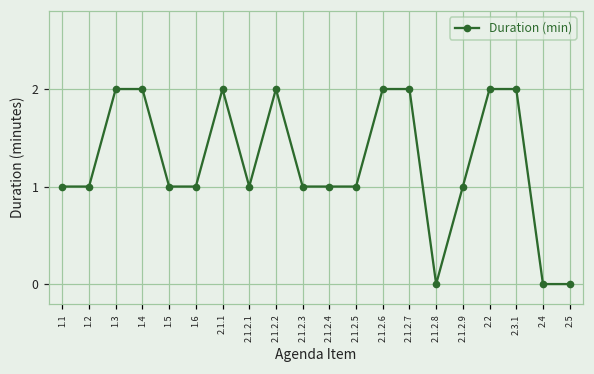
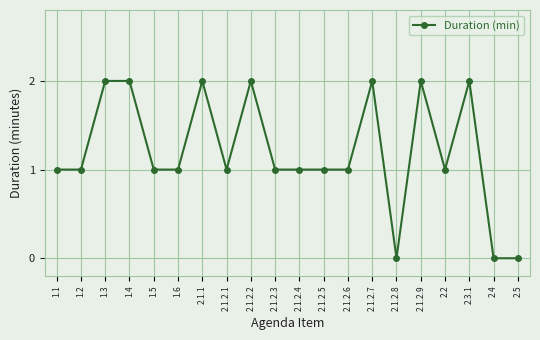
2.1.2.6: 2 -> 1
2.1.2.9: 1 -> 2
2.2: 2 -> 1
